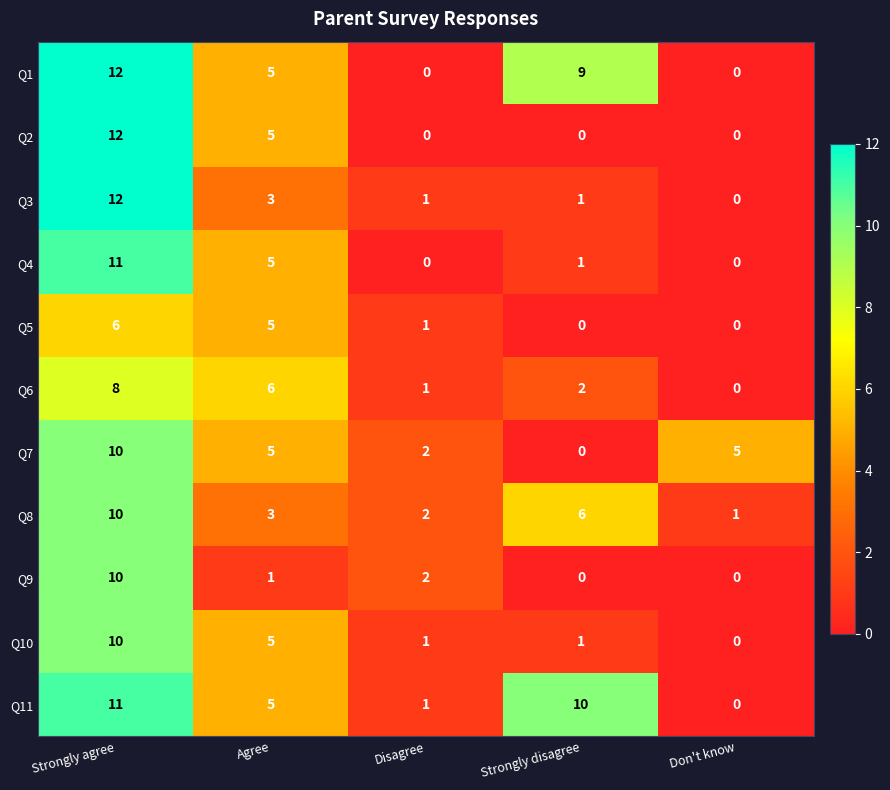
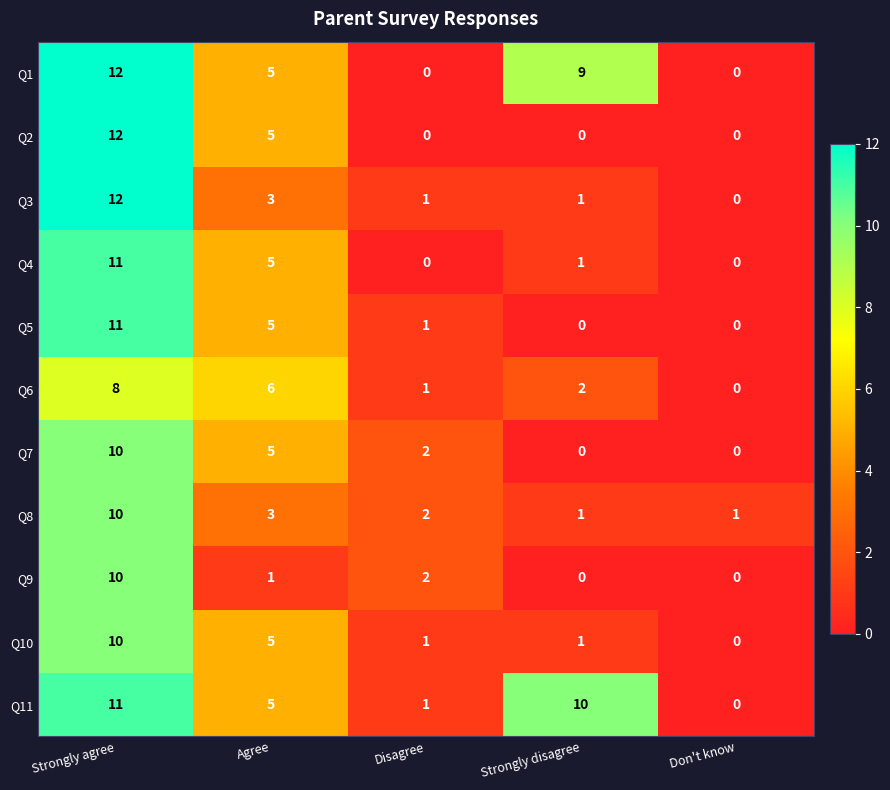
Q5, Strongly agree: 6 -> 11
Q7, Don't know: 5 -> 0
Q8, Strongly disagree: 6 -> 1
